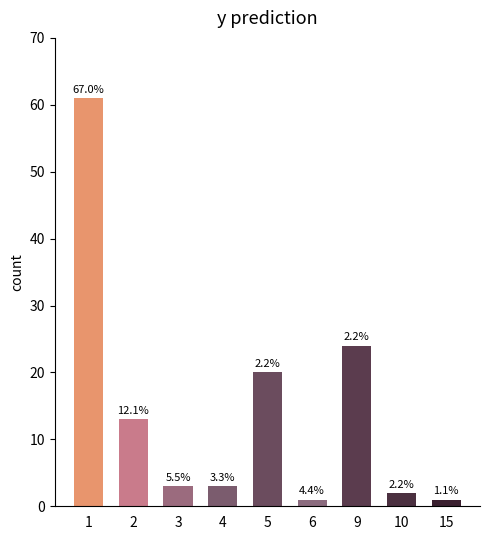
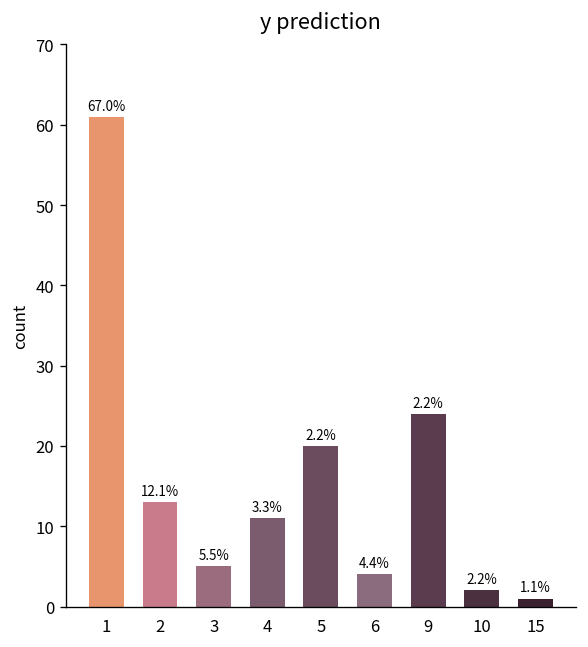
3: 3 -> 5
4: 3 -> 11
6: 1 -> 4
